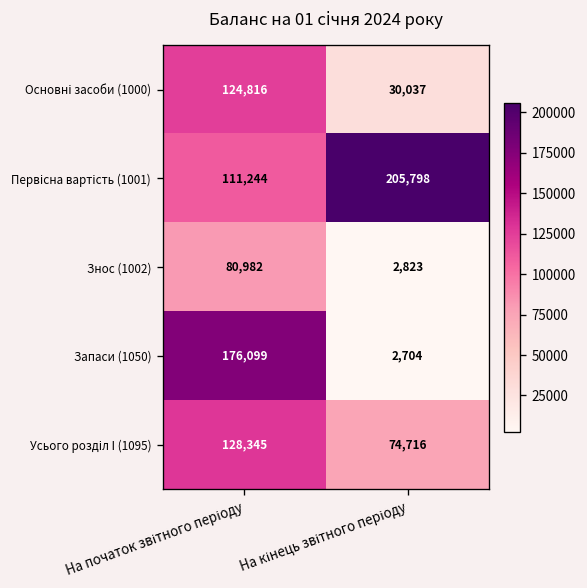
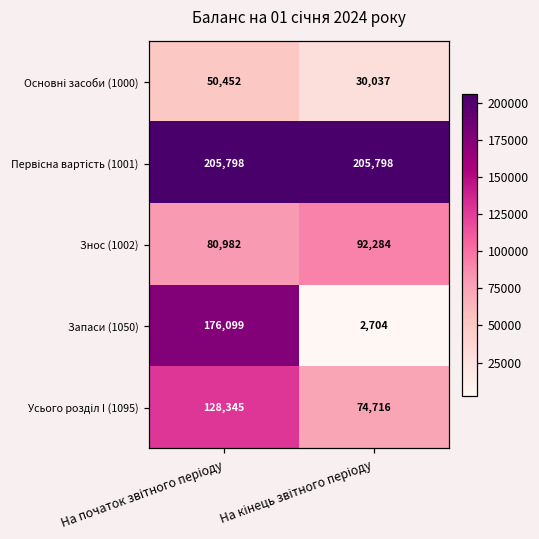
Основні засоби (1000), На початок звітного періоду: 124,816 -> 50,452
Первісна вартість (1001), На початок звітного періоду: 111,244 -> 205,798
Знос (1002), На кінець звітного періоду: 2,823 -> 92,284
